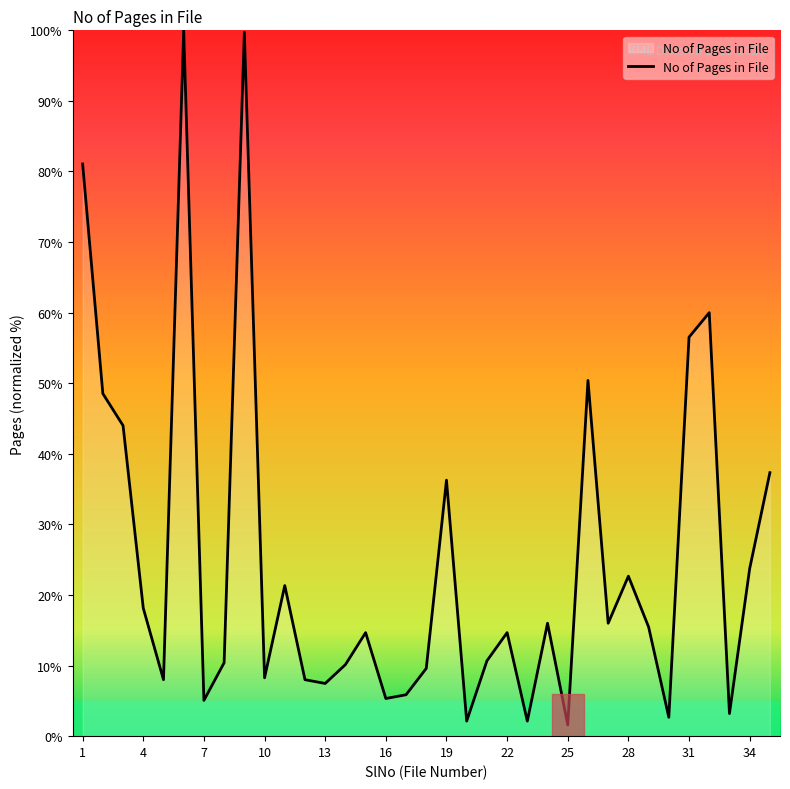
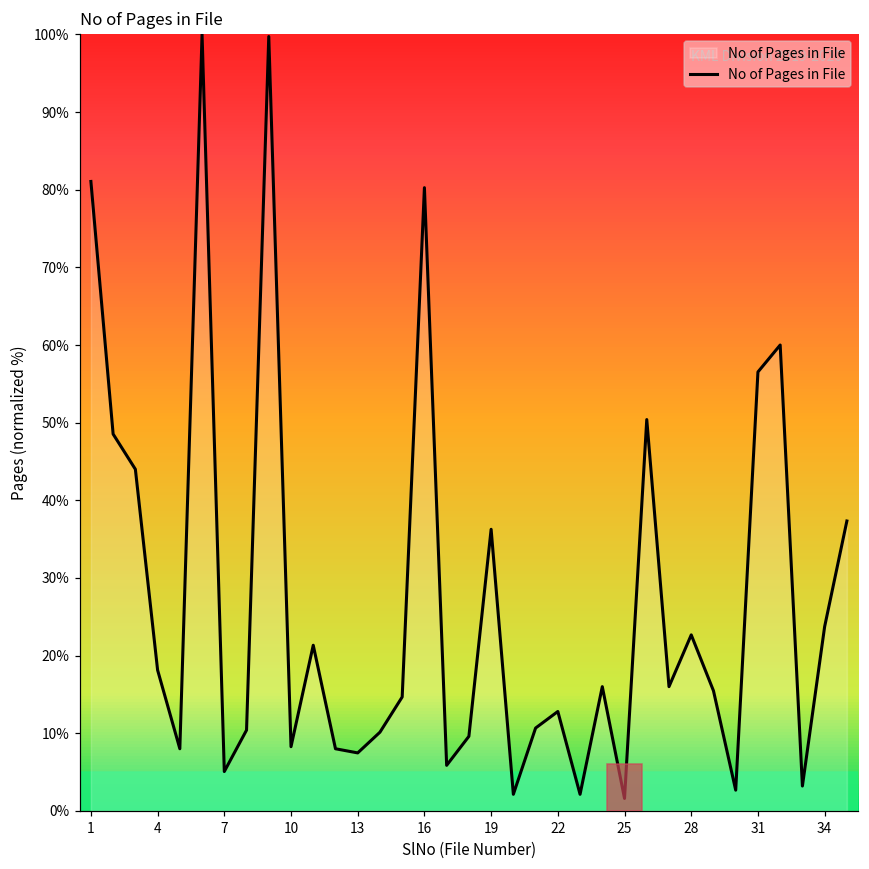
16: 5% -> 80%
22: 15% -> 13%
